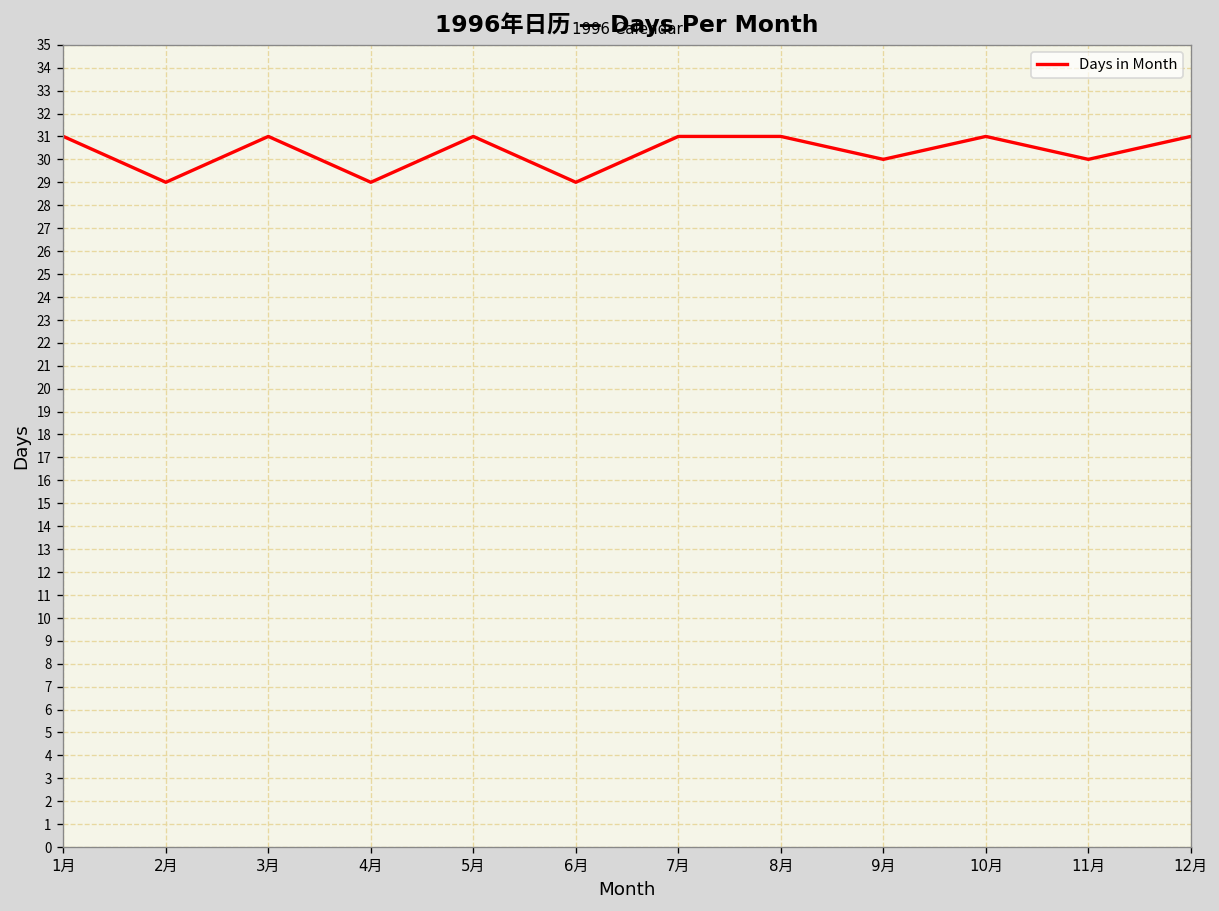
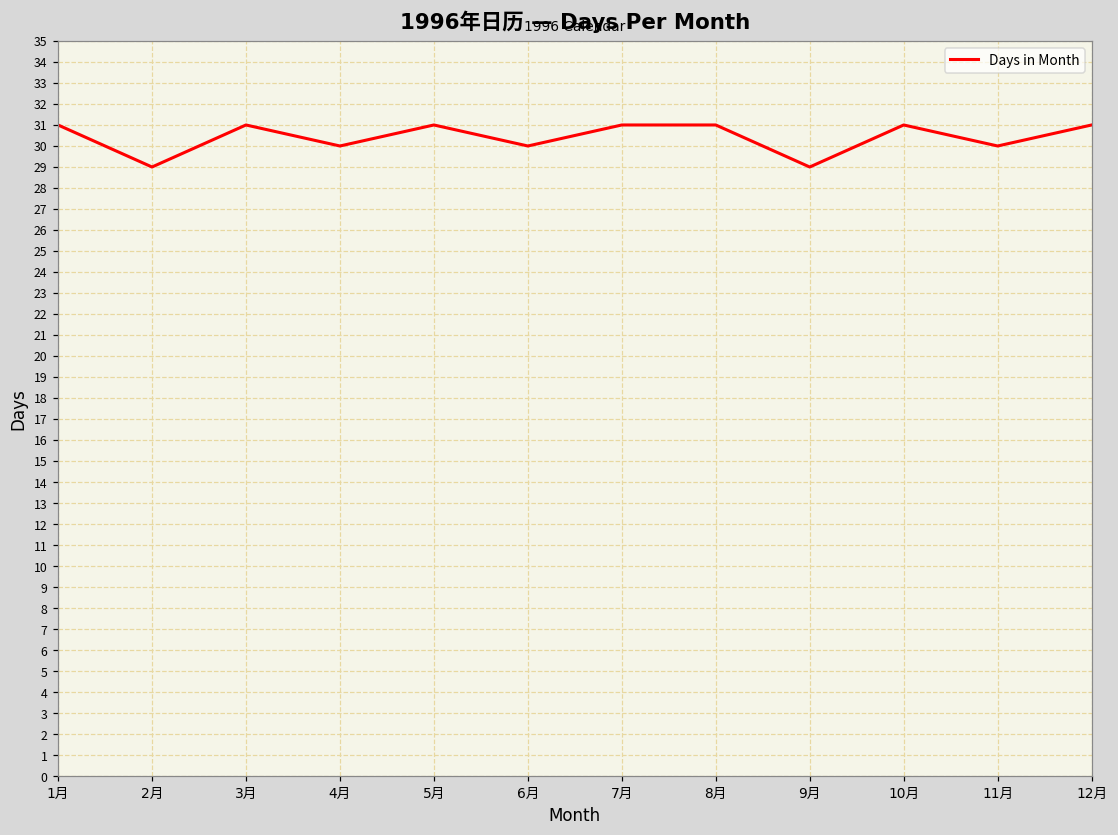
4月: 29 -> 30
6月: 29 -> 30
9月: 30 -> 29
